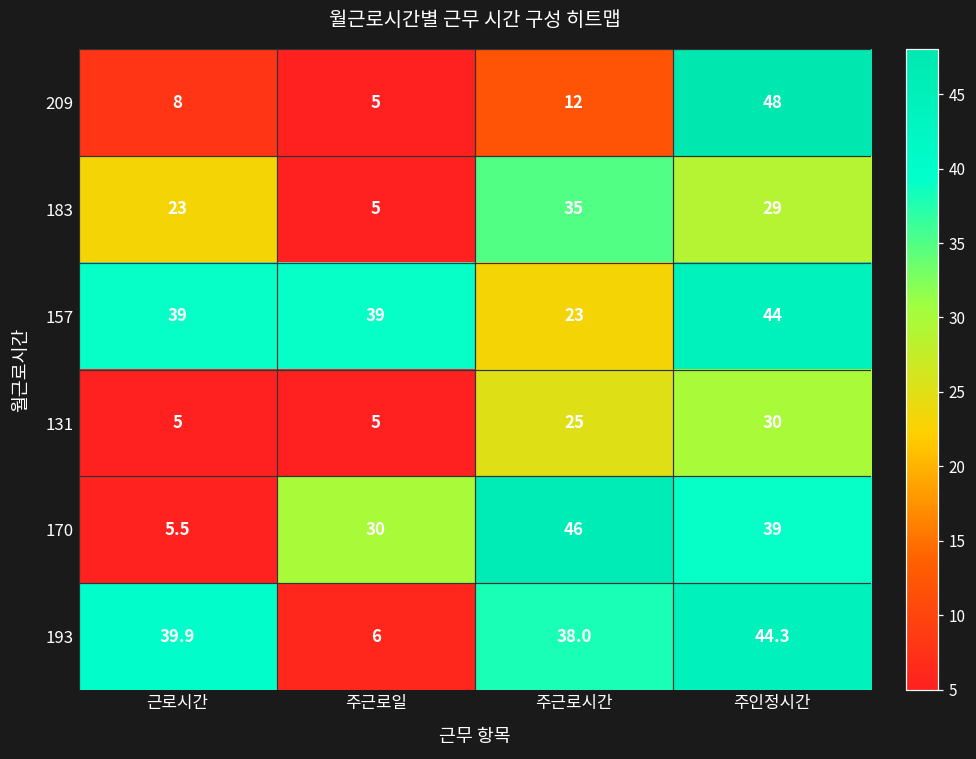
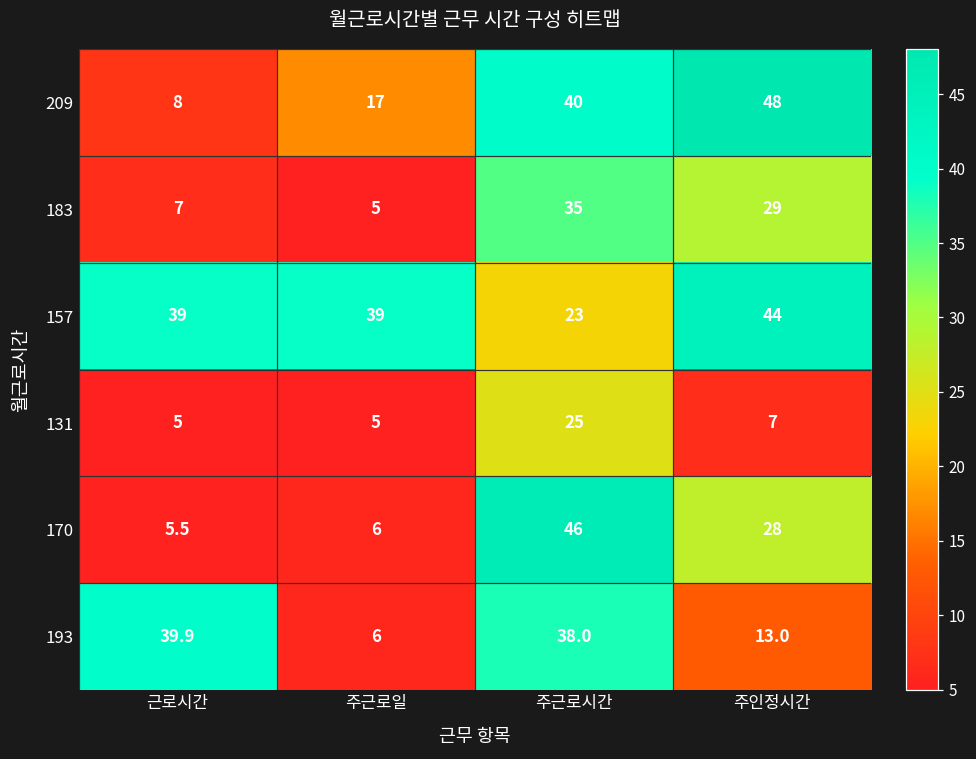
209, 주근로일: 5 -> 17
209, 주근로시간: 12 -> 40
183, 근로시간: 23 -> 7
131, 주인정시간: 30 -> 7
170, 주근로일: 30 -> 6
170, 주인정시간: 39 -> 28
193, 주인정시간: 44.3 -> 13.0
